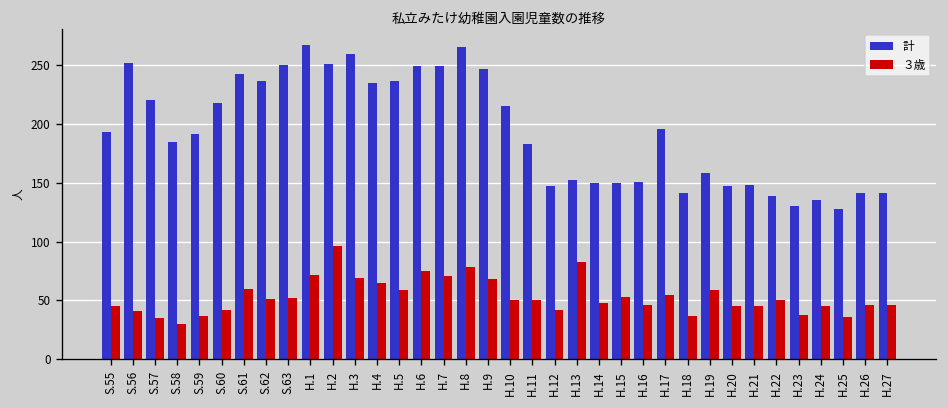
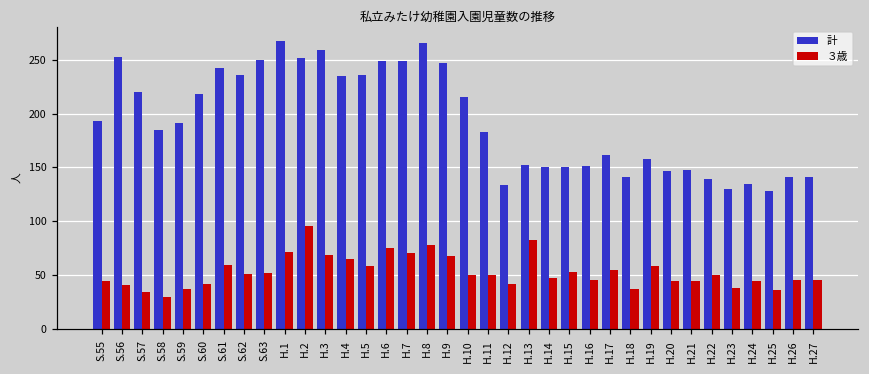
計, H.12: 150 -> 130
計, H.17: 200 -> 160
